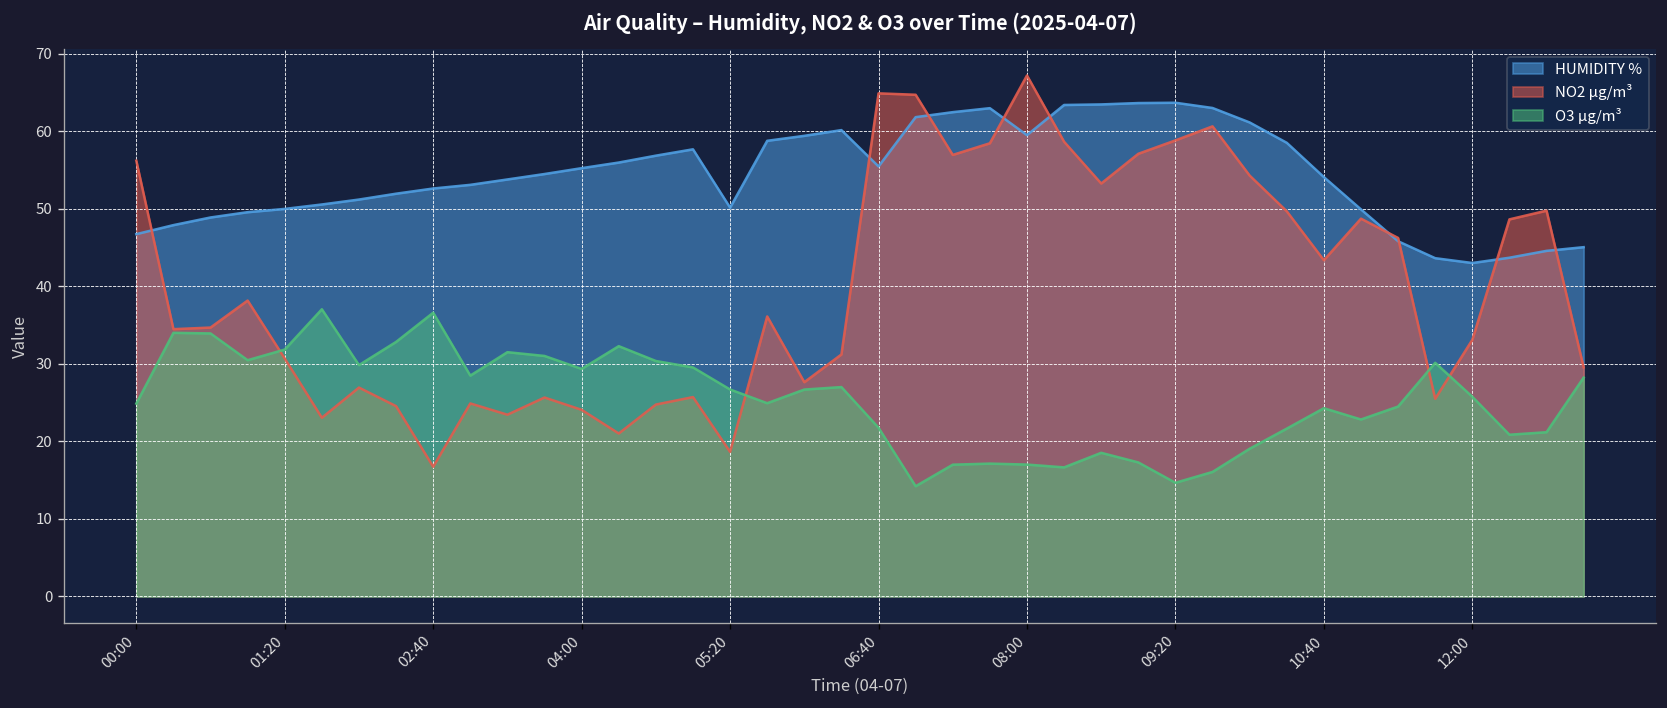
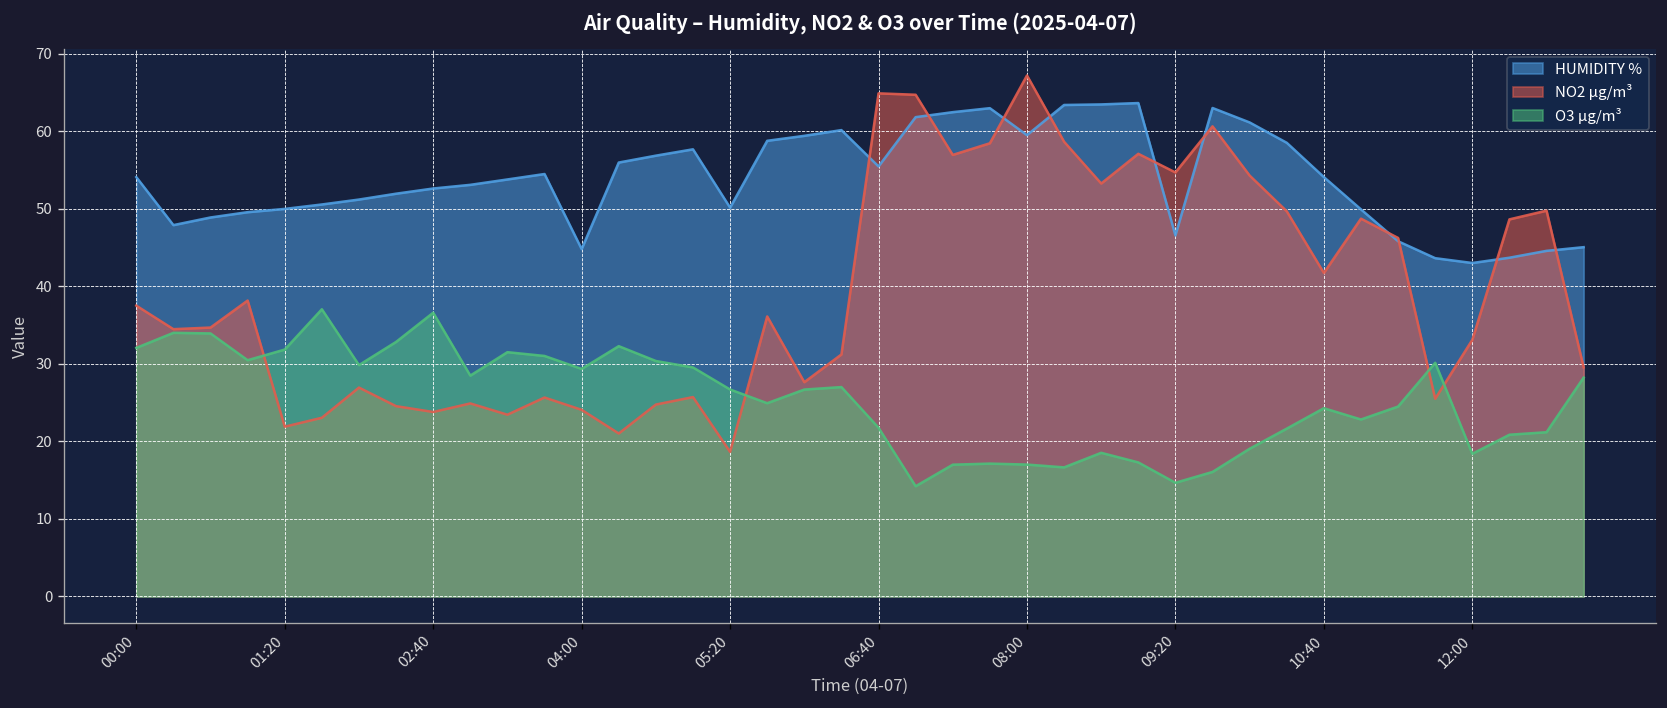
HUMIDITY %, 00:00: 47 -> 54
NO2 µg/m³, 00:00: 56 -> 38
O3 µg/m³, 00:00: 25 -> 32
NO2 µg/m³, 01:20: 31 -> 22
NO2 µg/m³, 02:40: 17 -> 24
HUMIDITY %, 04:00: 55 -> 45
HUMIDITY %, 09:20: 64 -> 47
NO2 µg/m³, 09:20: 59 -> 55
NO2 µg/m³, 10:40: 43 -> 42
O3 µg/m³, 12:00: 26 -> 18
